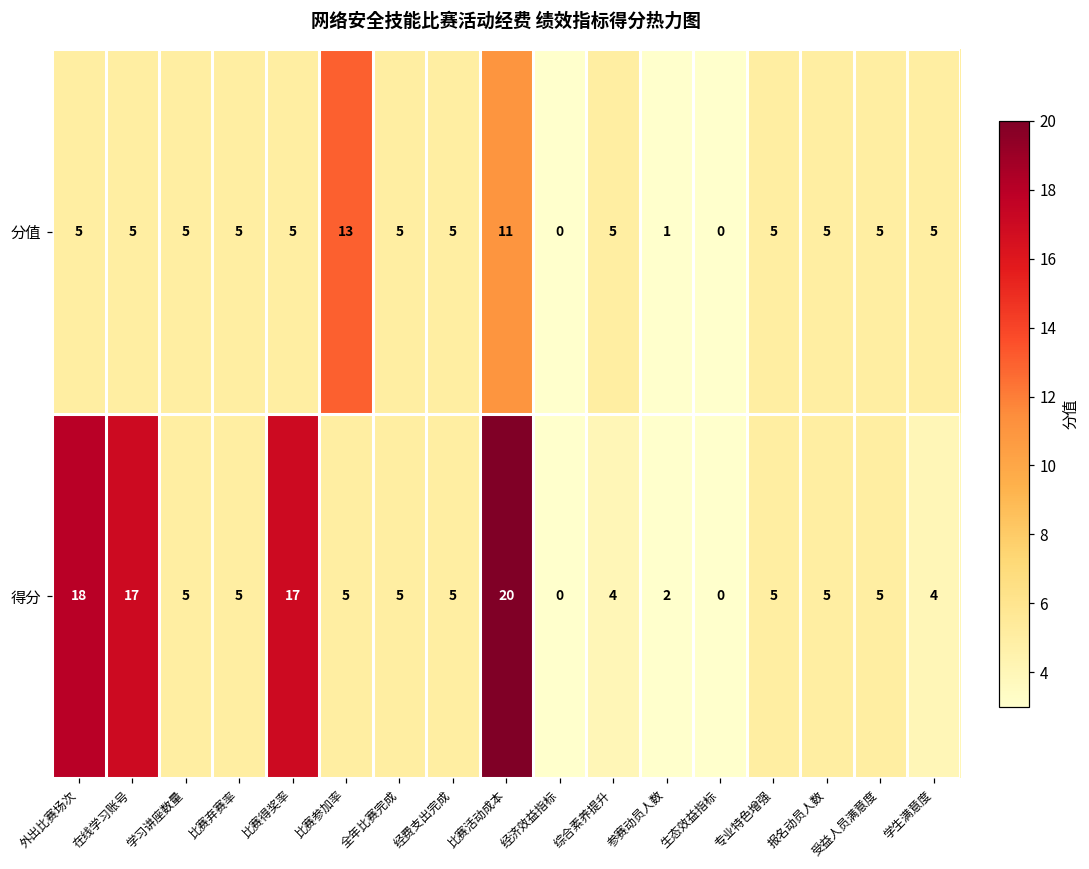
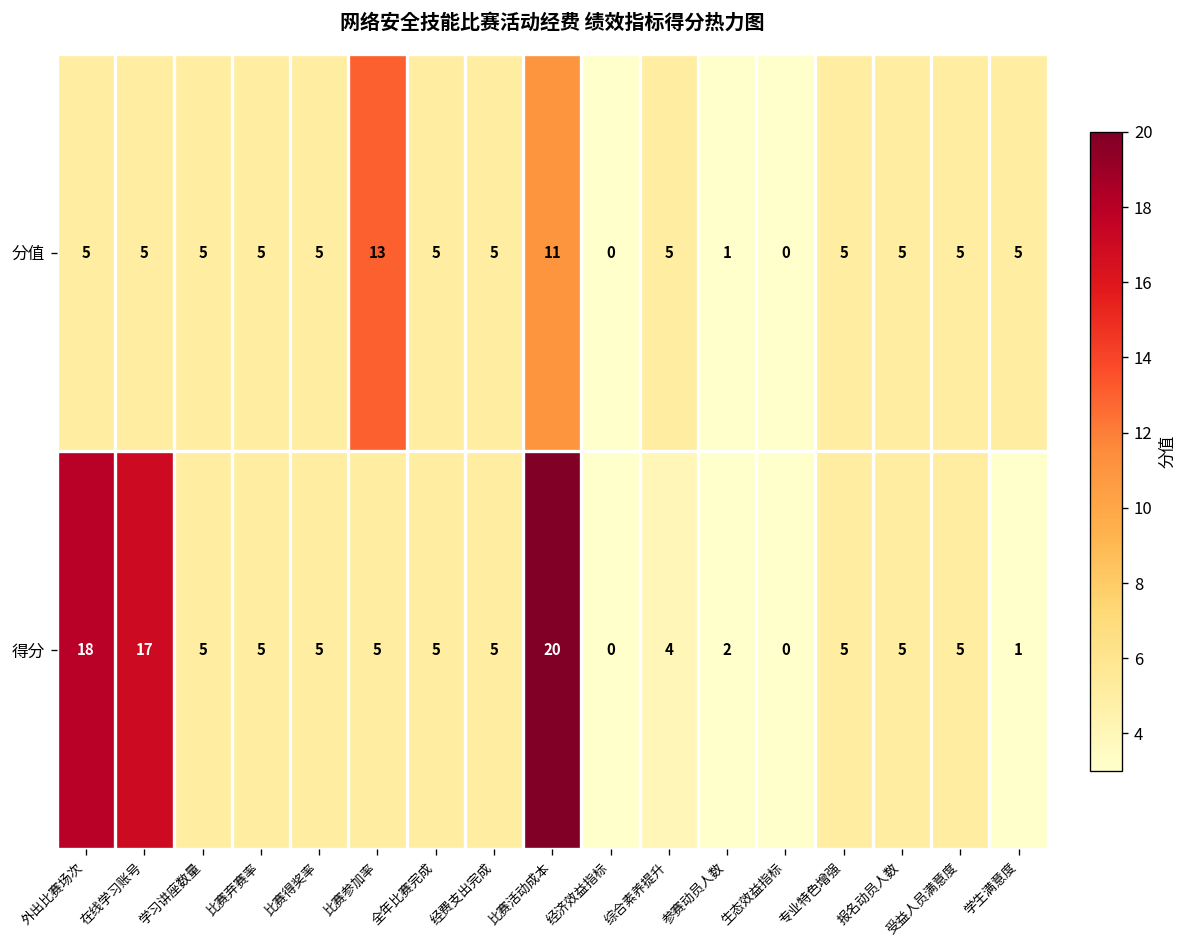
得分, 比赛得奖率: 17 -> 5
得分, 学生满意度: 4 -> 1
